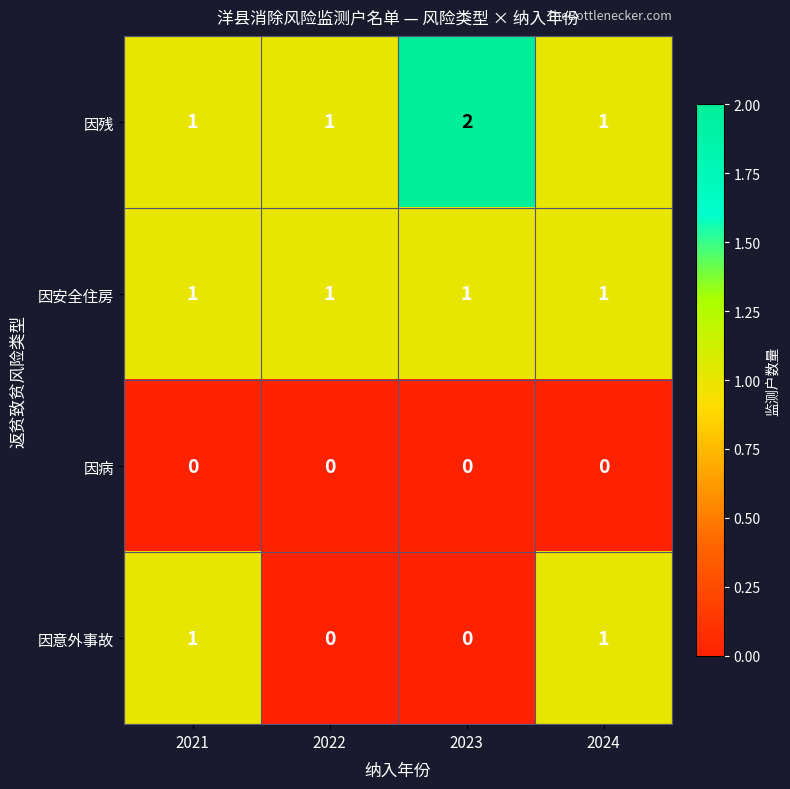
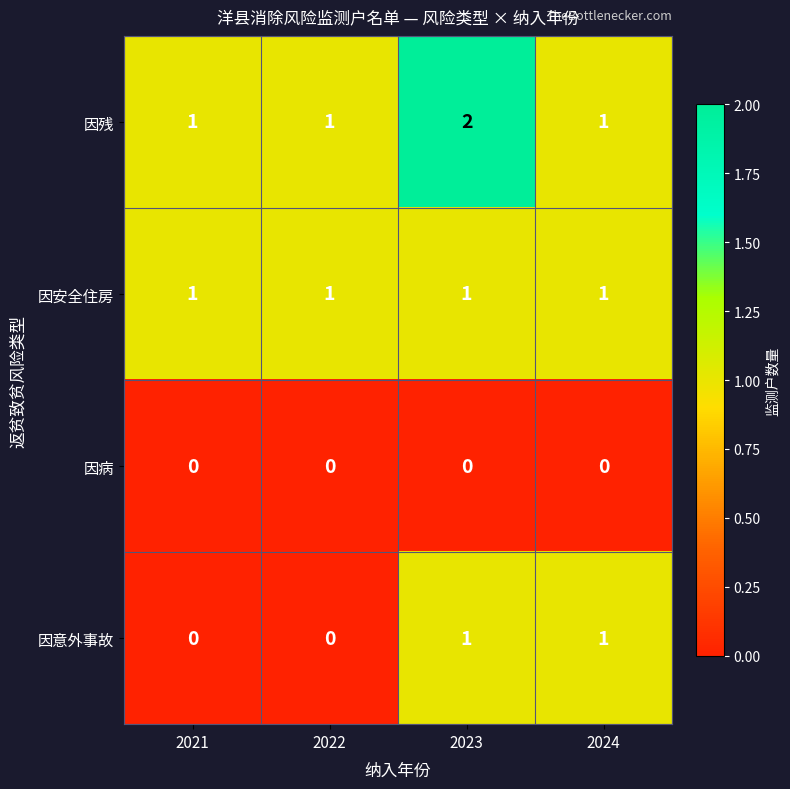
因意外事故, 2021: 1 -> 0
因意外事故, 2023: 0 -> 1
